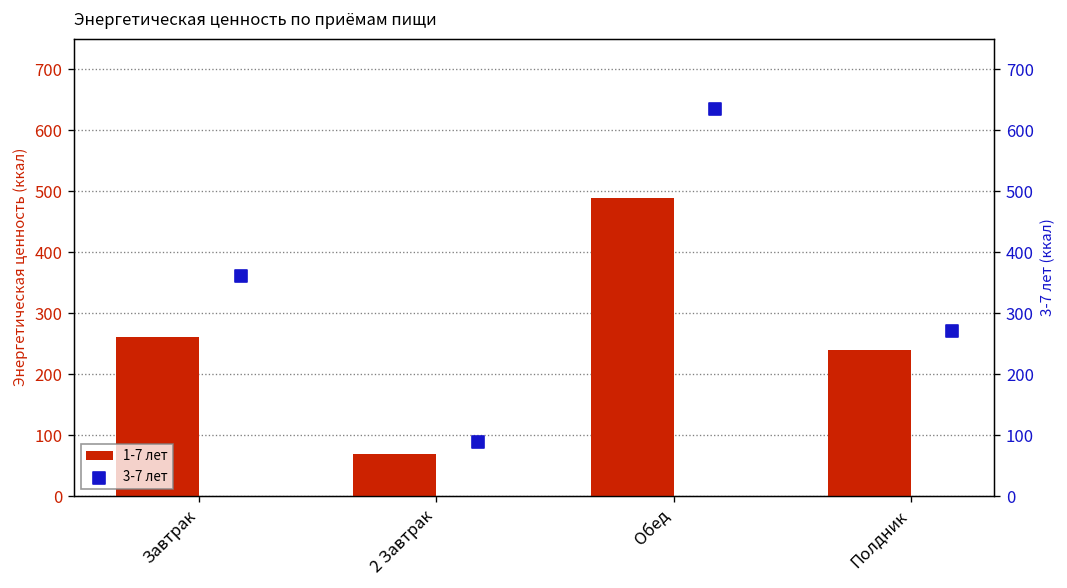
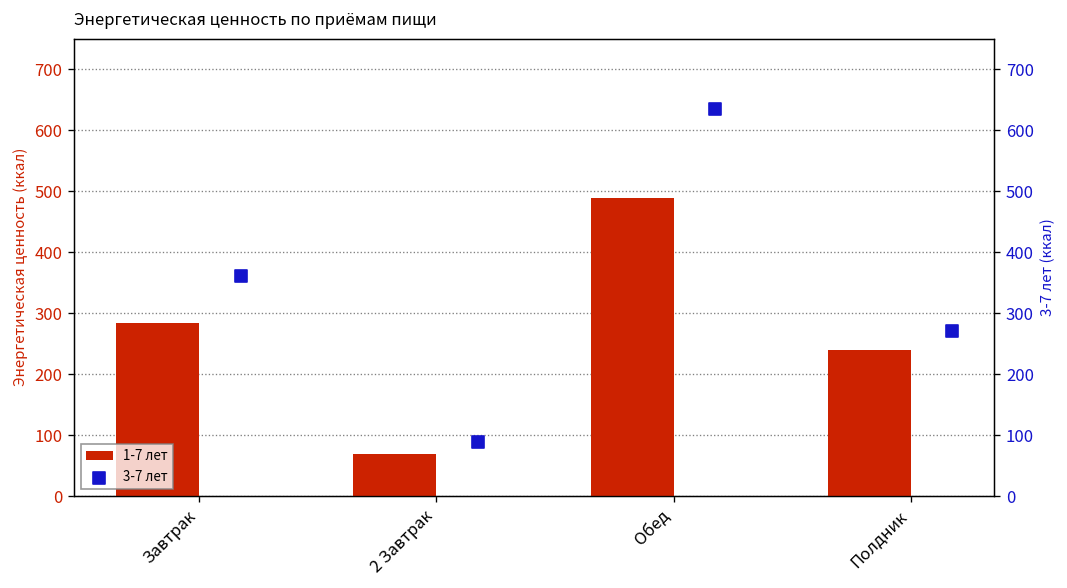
1-7 лет, Завтрак: 260 -> 280
